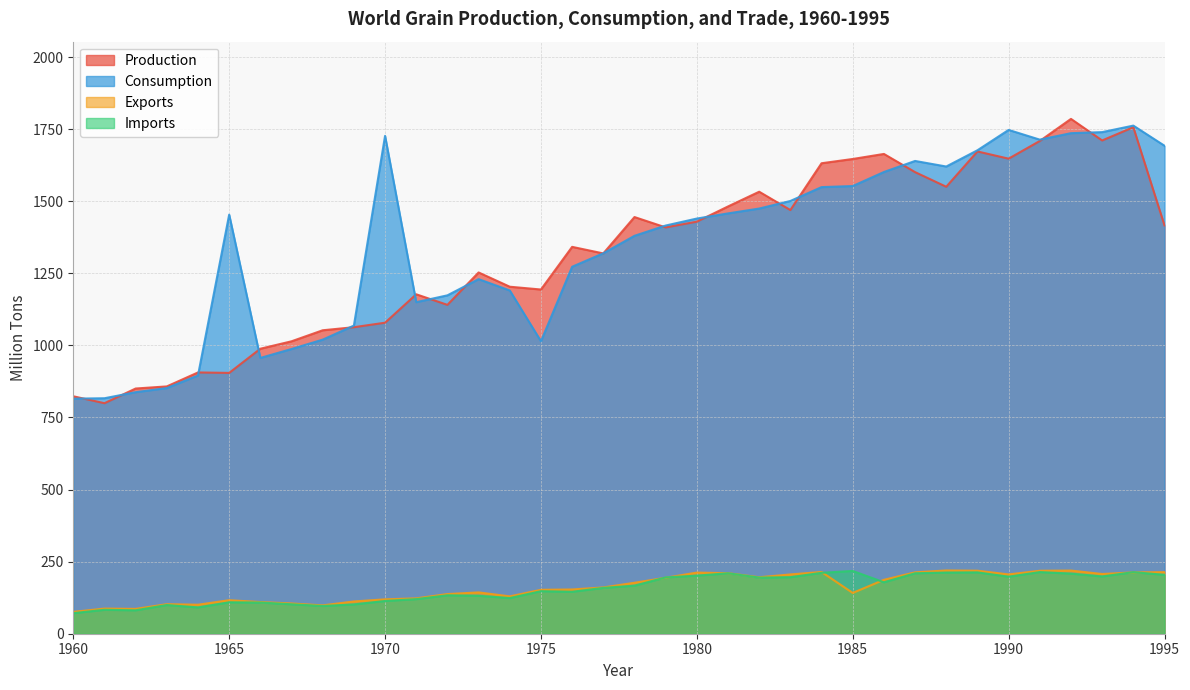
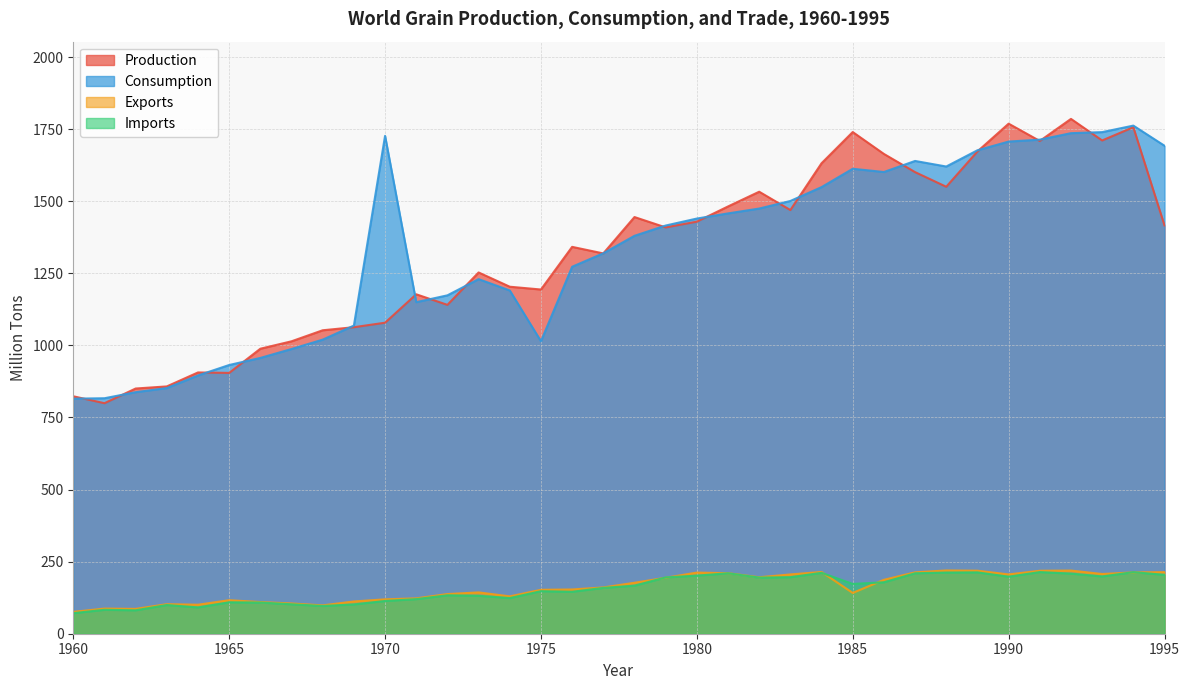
Consumption, 1965: 1450 -> 930
Production, 1985: 1650 -> 1740
Consumption, 1985: 1550 -> 1610
Imports, 1985: 220 -> 170
Production, 1990: 1650 -> 1770
Consumption, 1990: 1750 -> 1710
